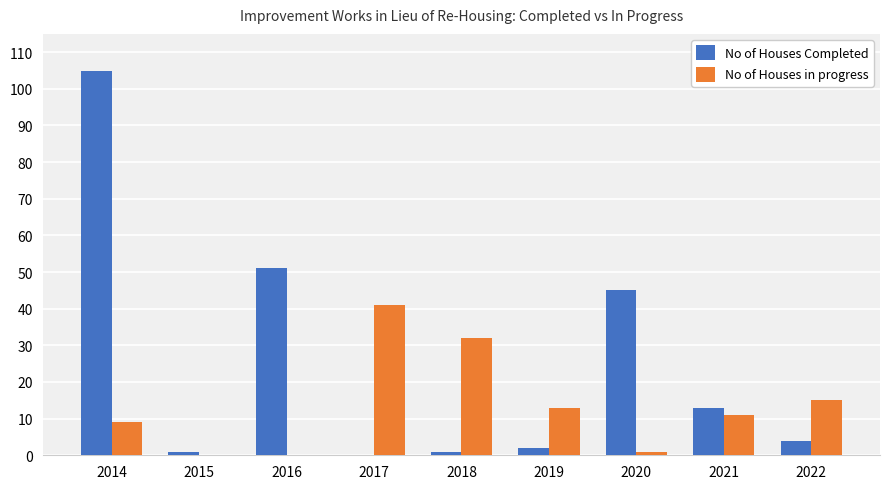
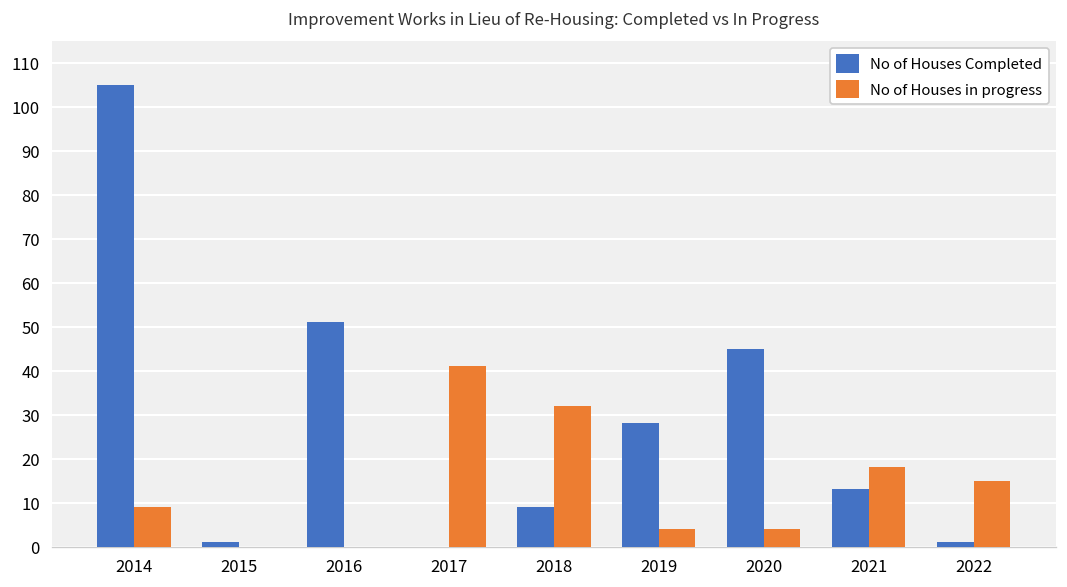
No of Houses Completed, 2018: 1 -> 9
No of Houses Completed, 2019: 2 -> 28
No of Houses in progress, 2019: 13 -> 4
No of Houses in progress, 2020: 1 -> 4
No of Houses in progress, 2021: 11 -> 18
No of Houses Completed, 2022: 4 -> 1
